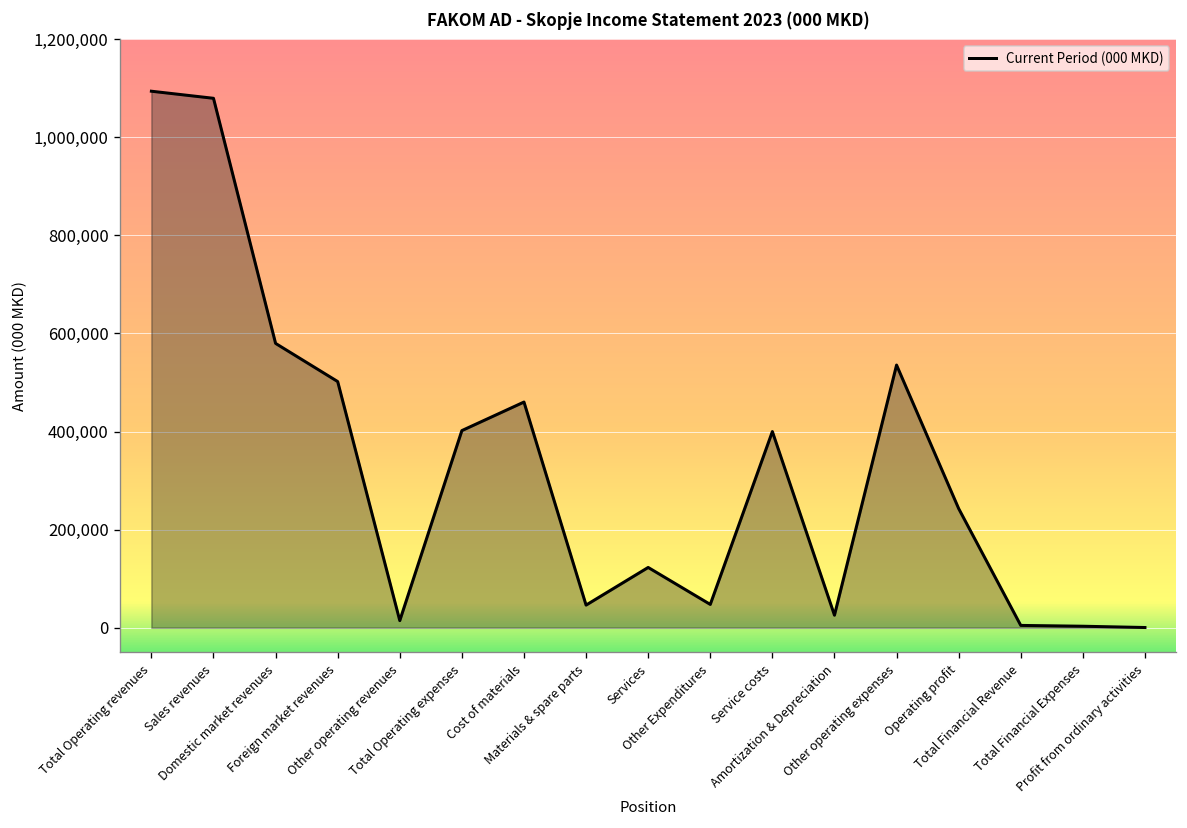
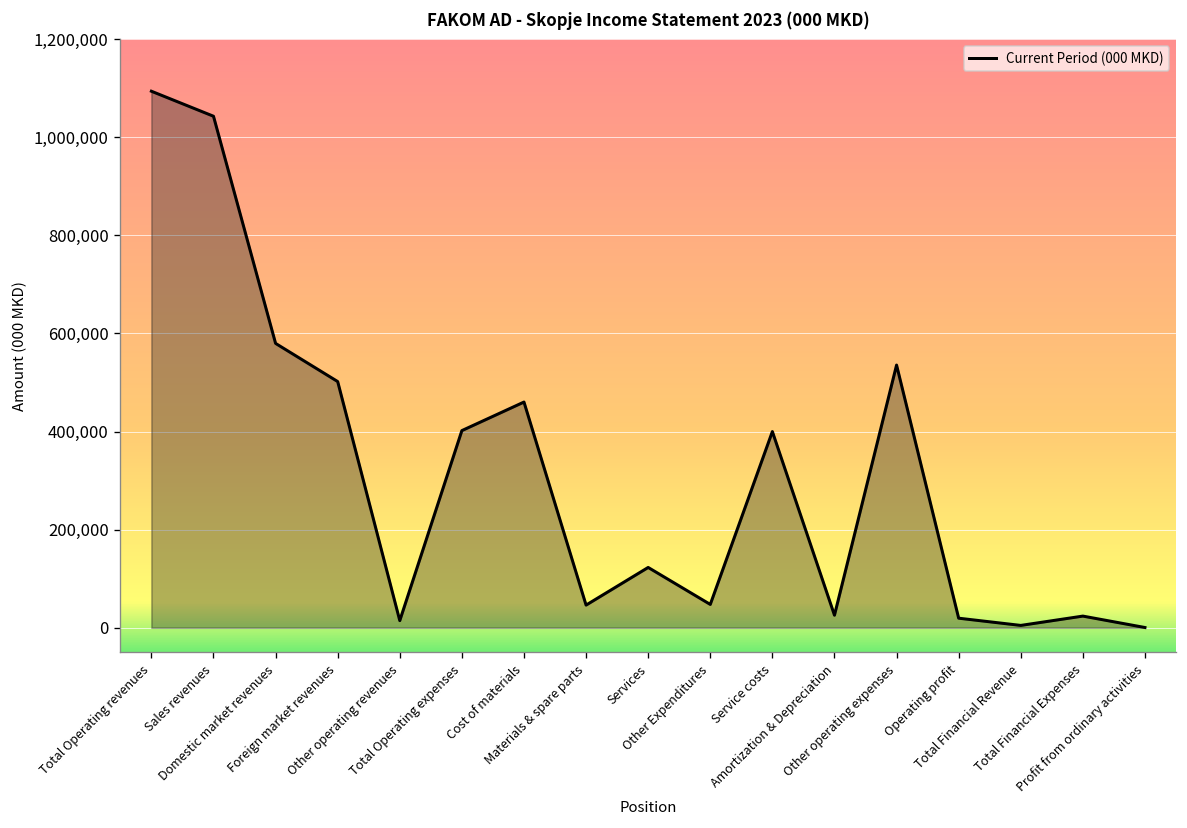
Sales revenues: 1,080,000 -> 1,040,000
Operating profit: 240,000 -> 20,000
Total Financial Expenses: 0 -> 20,000
